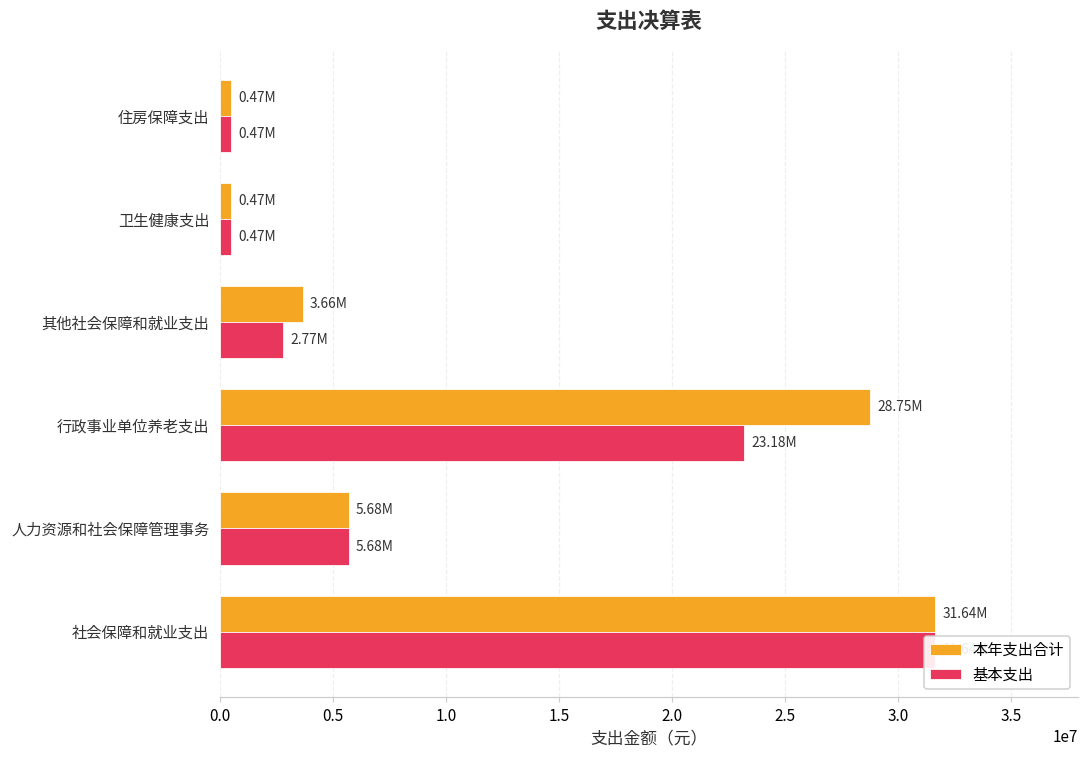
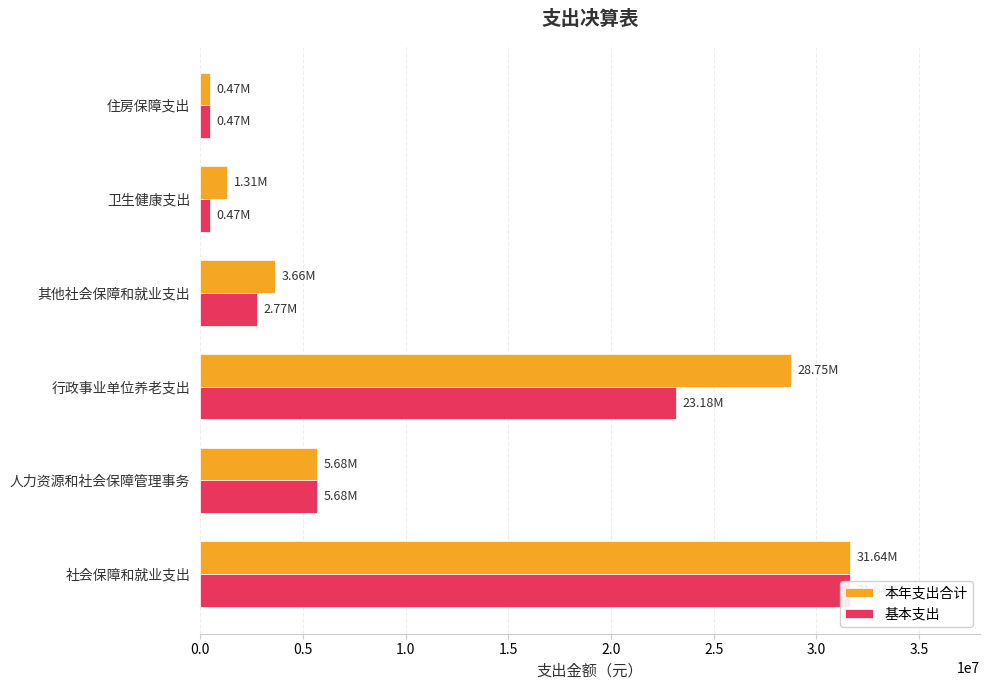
本年支出合计, 卫生健康支出: 0.47M -> 1.31M
